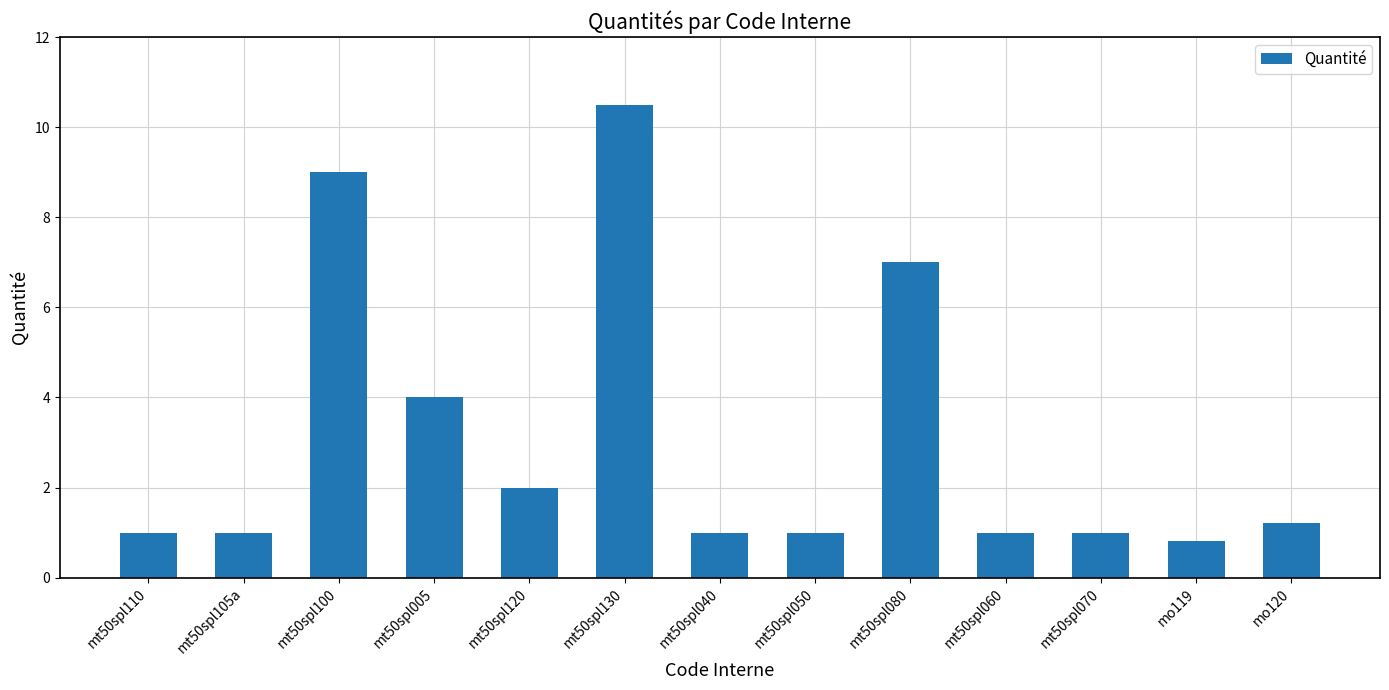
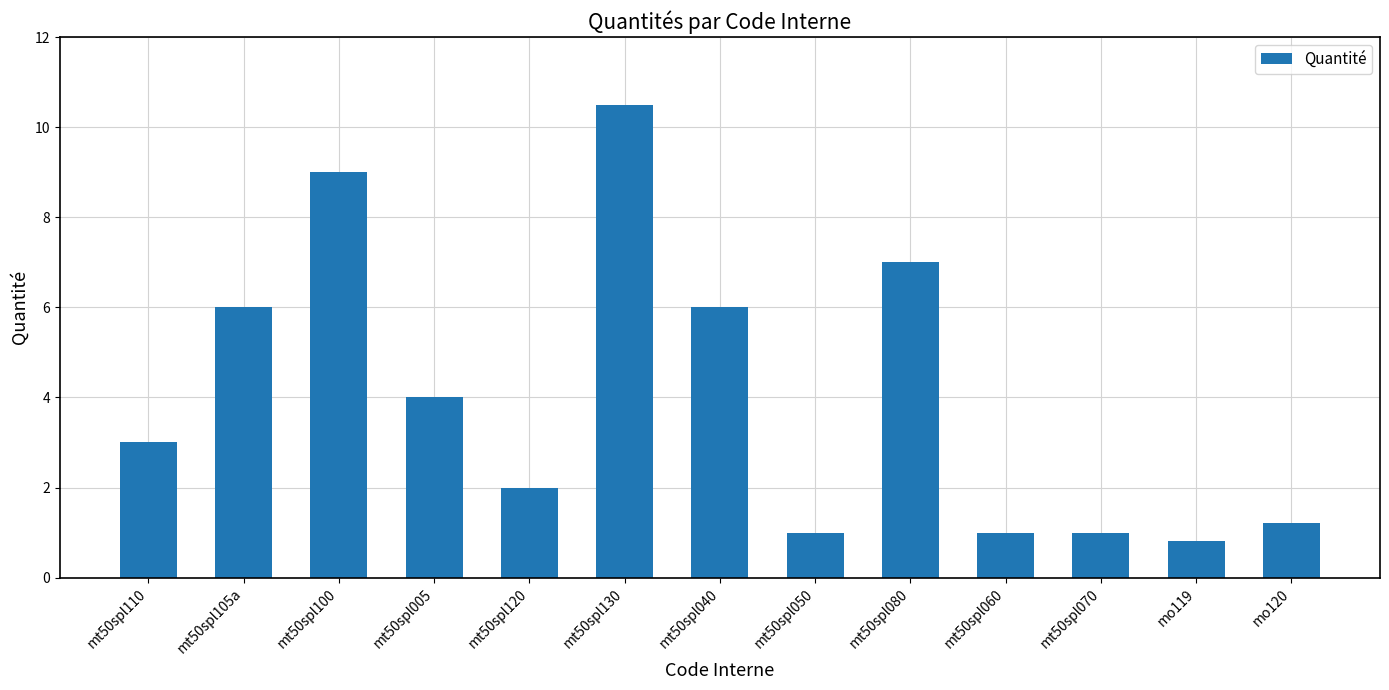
mt50spl110: 1 -> 3
mt50spl105a: 1 -> 6
mt50spl040: 1 -> 6
